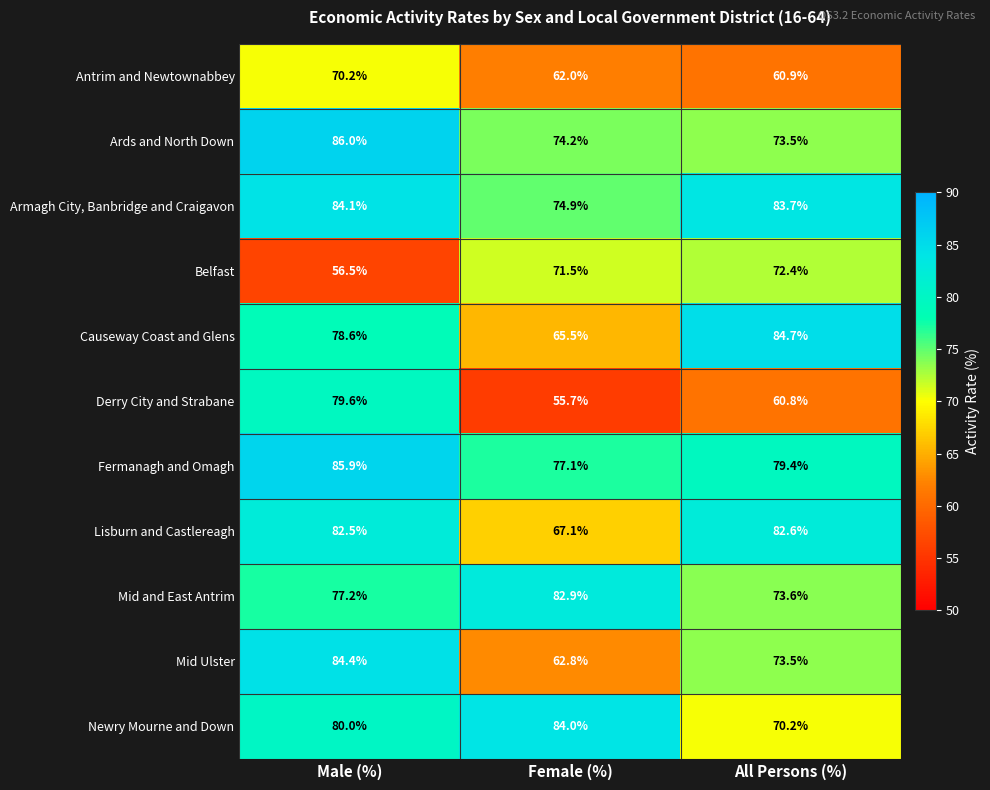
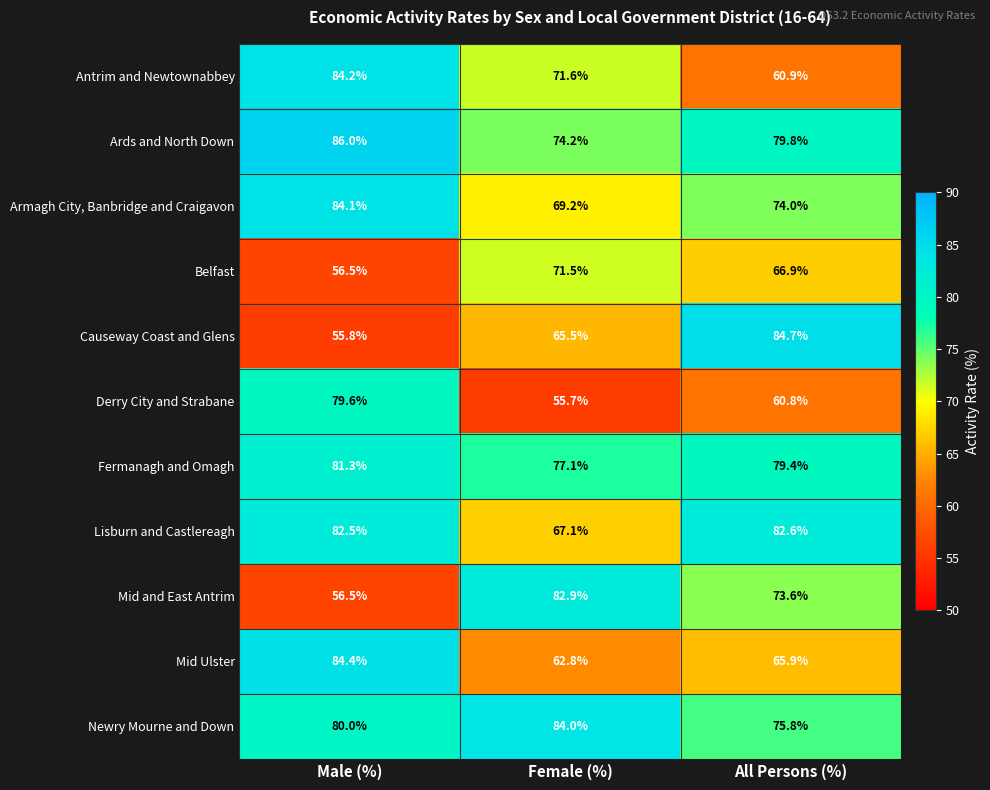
Antrim and Newtownabbey, Male (%): 70.2% -> 84.2%
Antrim and Newtownabbey, Female (%): 62.0% -> 71.6%
Ards and North Down, All Persons (%): 73.5% -> 79.8%
Armagh City, Banbridge and Craigavon, Female (%): 74.9% -> 69.2%
Armagh City, Banbridge and Craigavon, All Persons (%): 83.7% -> 74.0%
Belfast, All Persons (%): 72.4% -> 66.9%
Causeway Coast and Glens, Male (%): 78.6% -> 55.8%
Fermanagh and Omagh, Male (%): 85.9% -> 81.3%
Mid and East Antrim, Male (%): 77.2% -> 56.5%
Mid Ulster, All Persons (%): 73.5% -> 65.9%
Newry Mourne and Down, All Persons (%): 70.2% -> 75.8%
